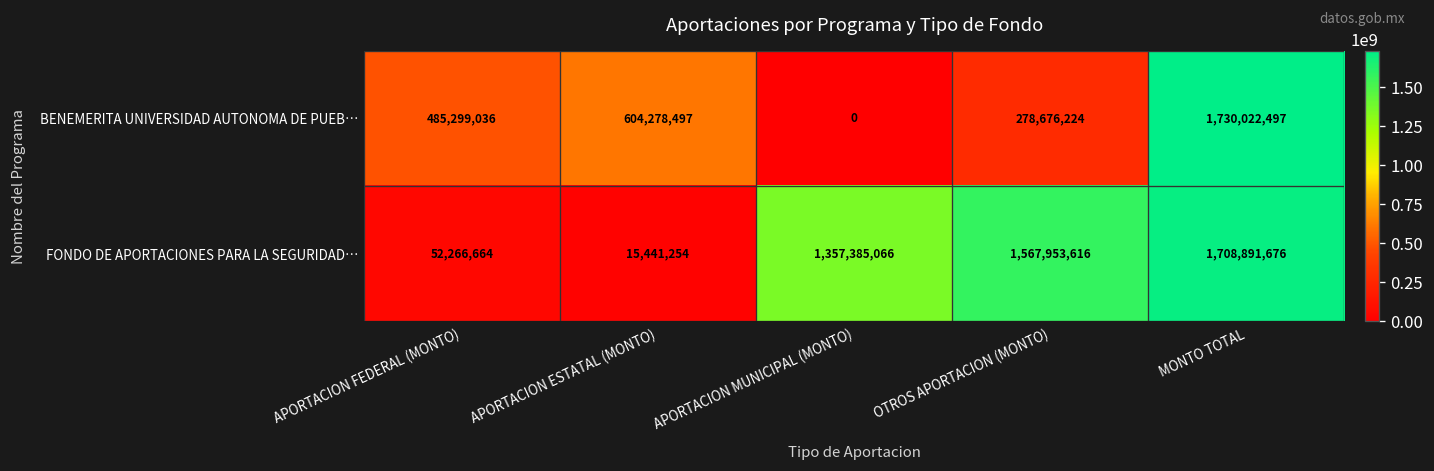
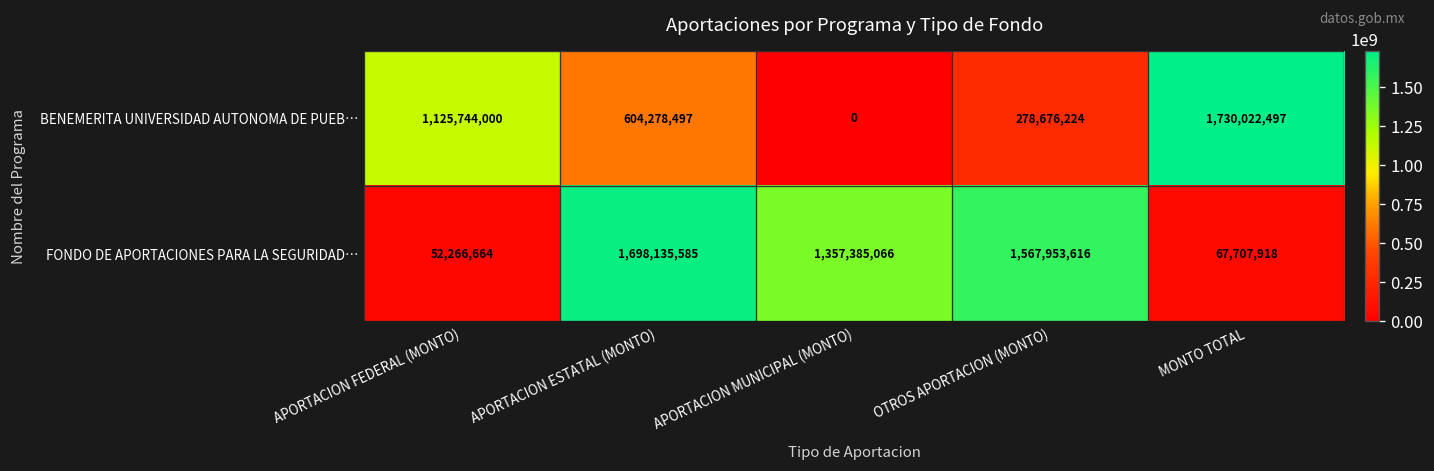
BENEMERITA UNIVERSIDAD AUTONOMA DE PUEB…, APORTACION FEDERAL (MONTO): 485,299,036 -> 1,125,744,000
FONDO DE APORTACIONES PARA LA SEGURIDAD…, APORTACION ESTATAL (MONTO): 15,441,254 -> 1,698,135,585
FONDO DE APORTACIONES PARA LA SEGURIDAD…, MONTO TOTAL: 1,708,891,676 -> 67,707,918
